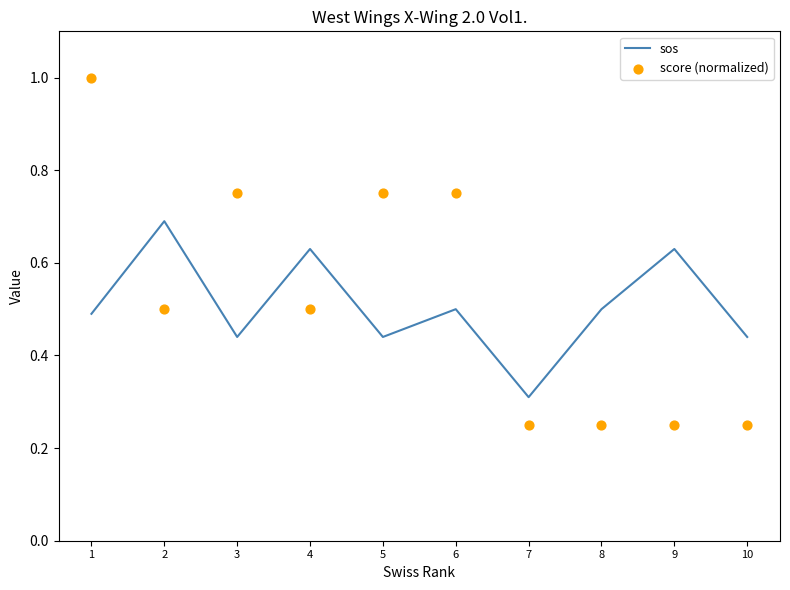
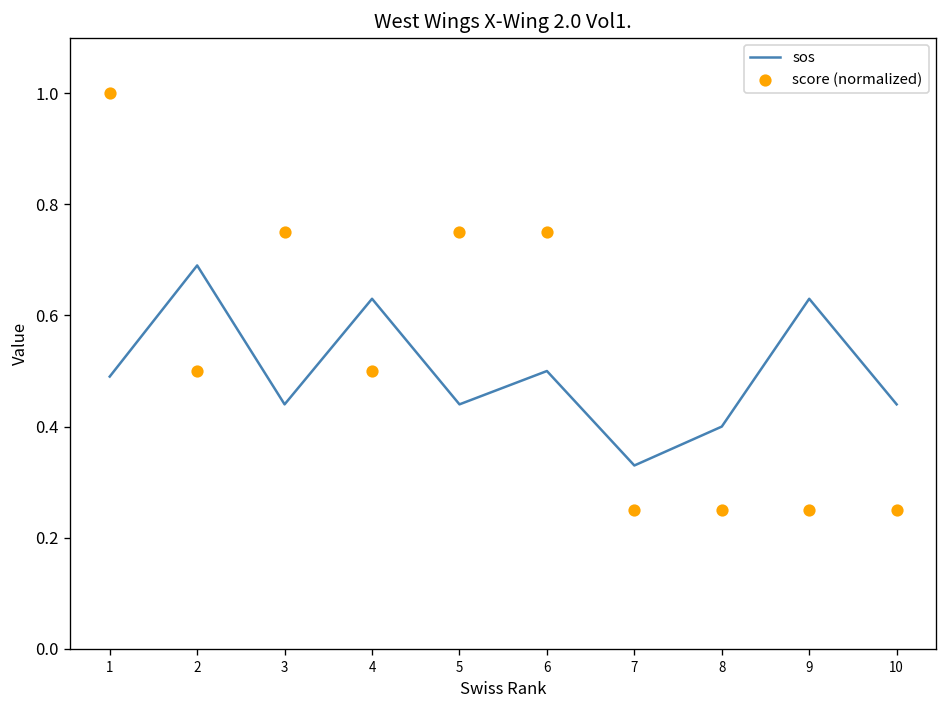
sos, 7: 0.31 -> 0.33
sos, 8: 0.5 -> 0.4
